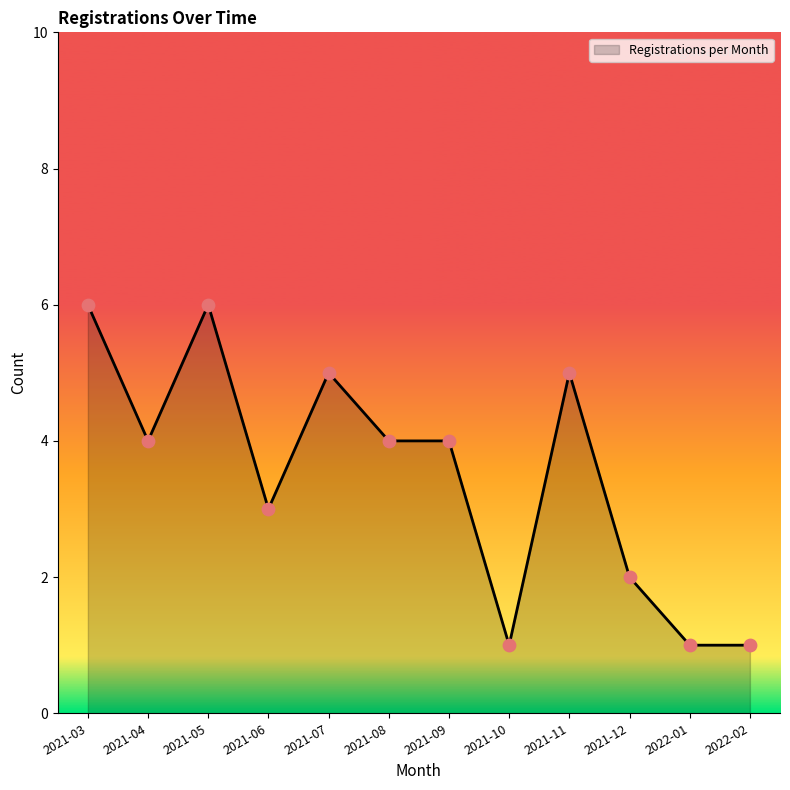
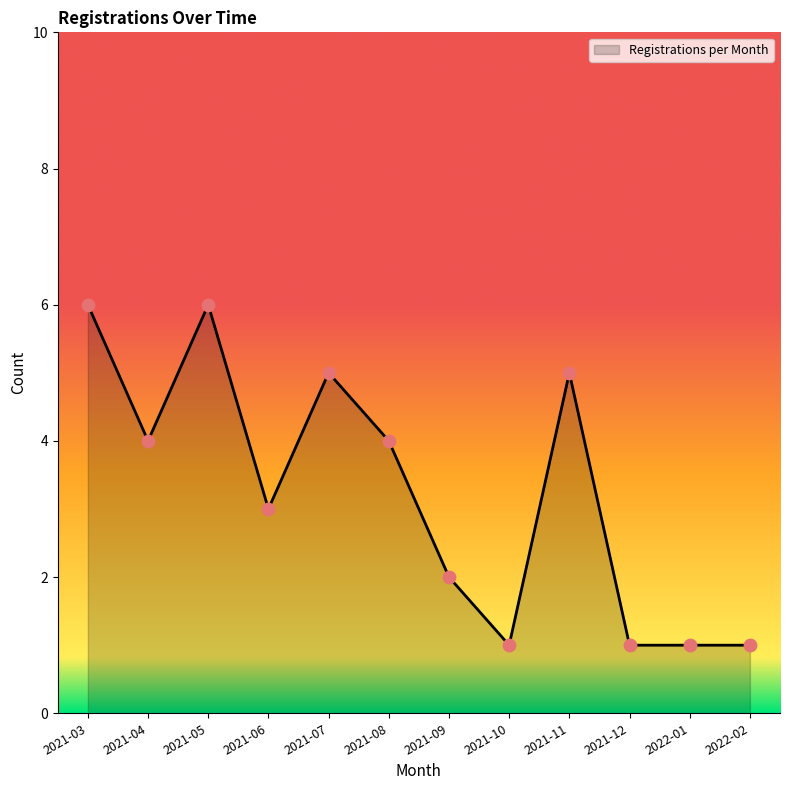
2021-09: 4 -> 2
2021-12: 2 -> 1
